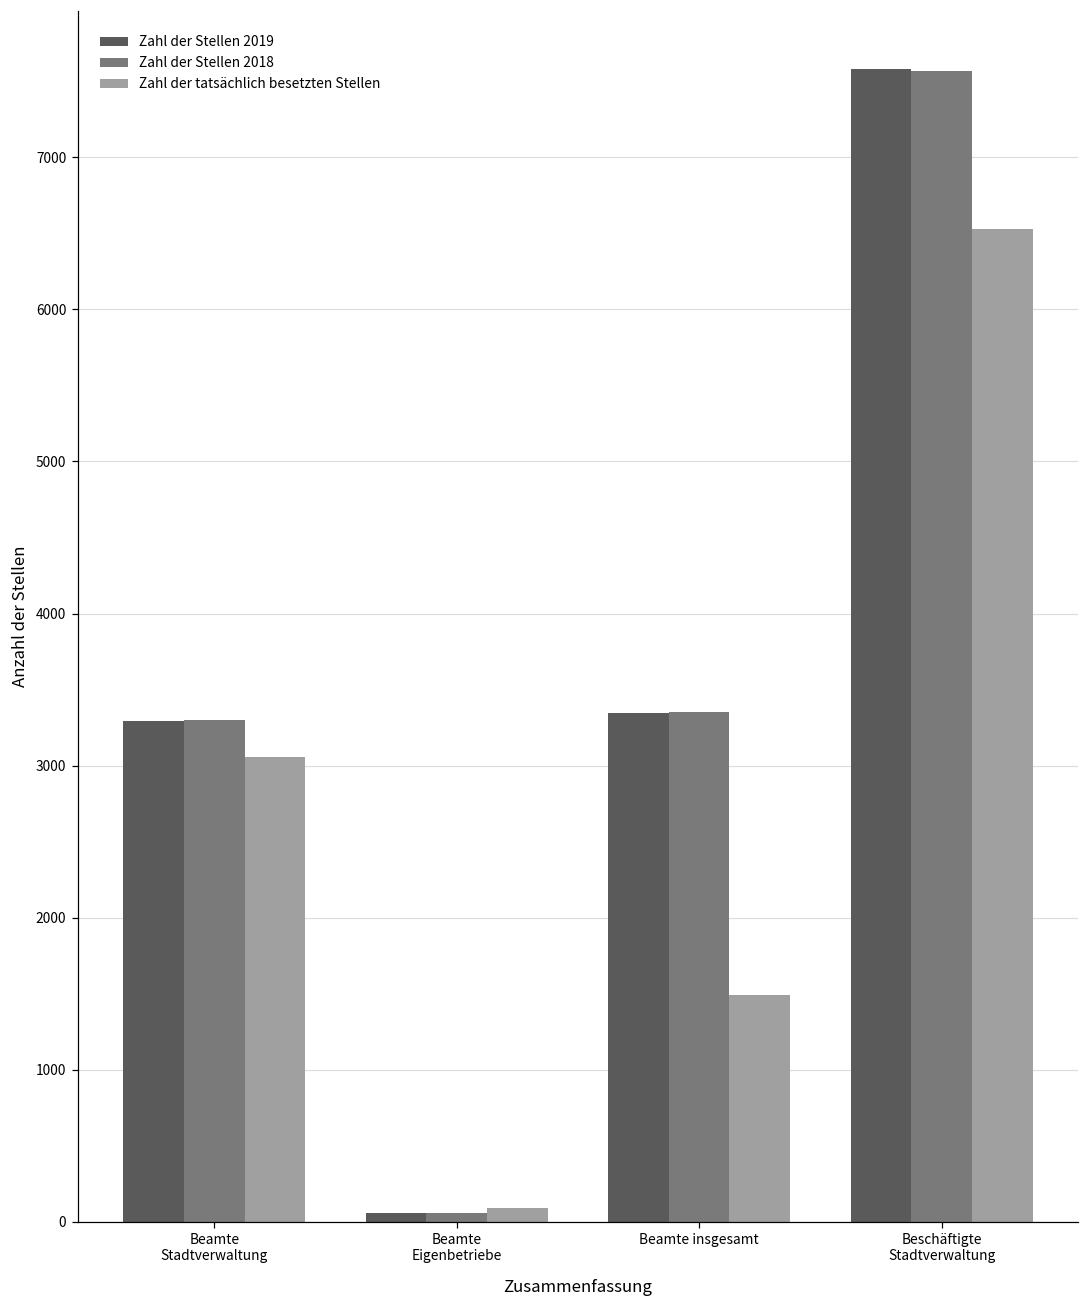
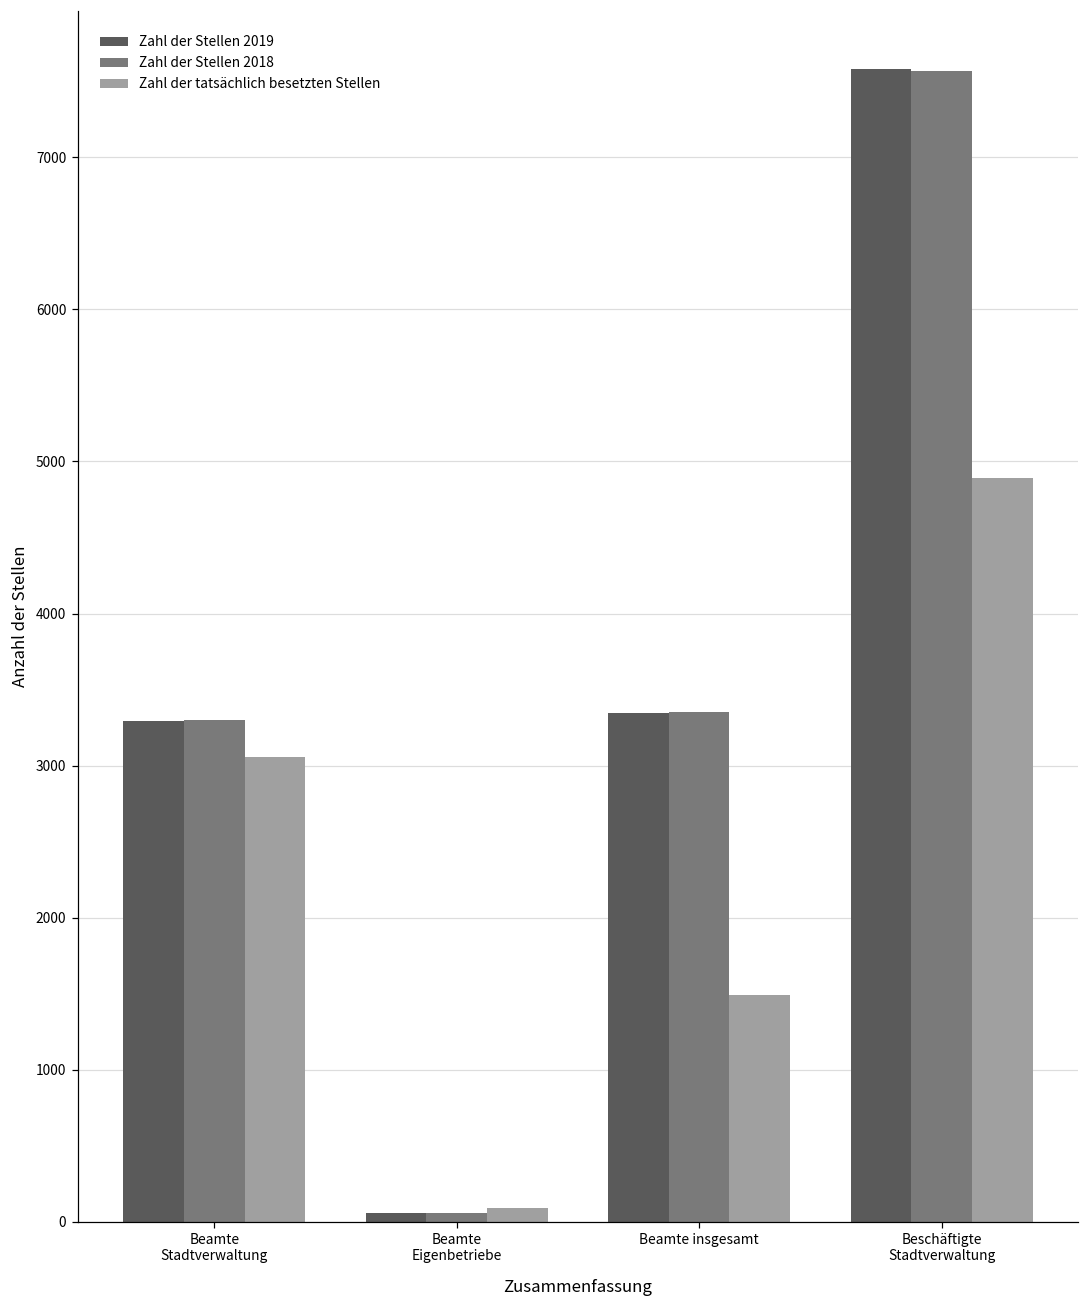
Zahl der tatsächlich besetzten Stellen, Beschäftigte Stadtverwaltung: 6530 -> 4890
